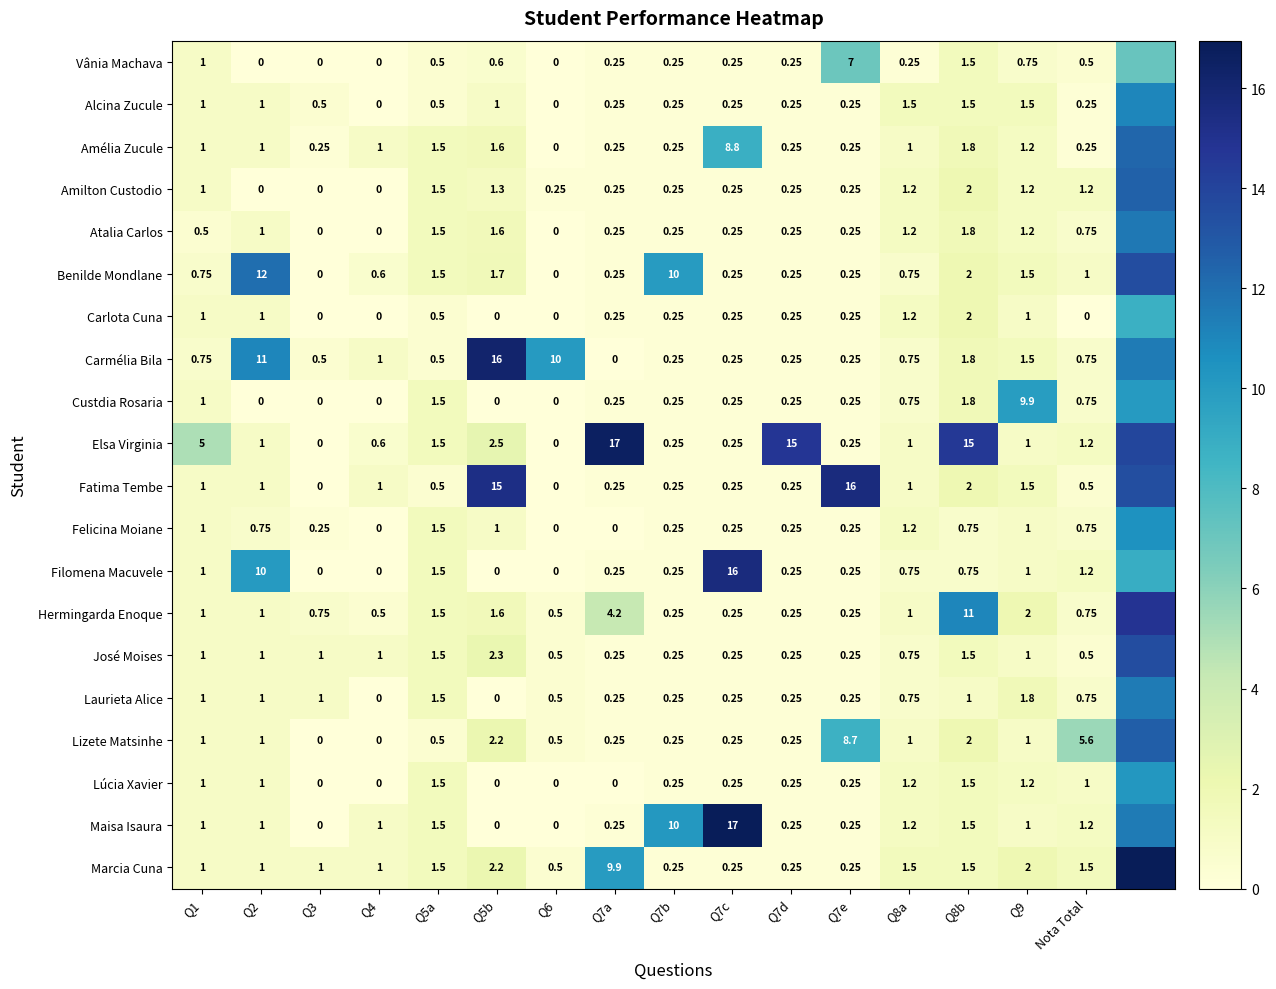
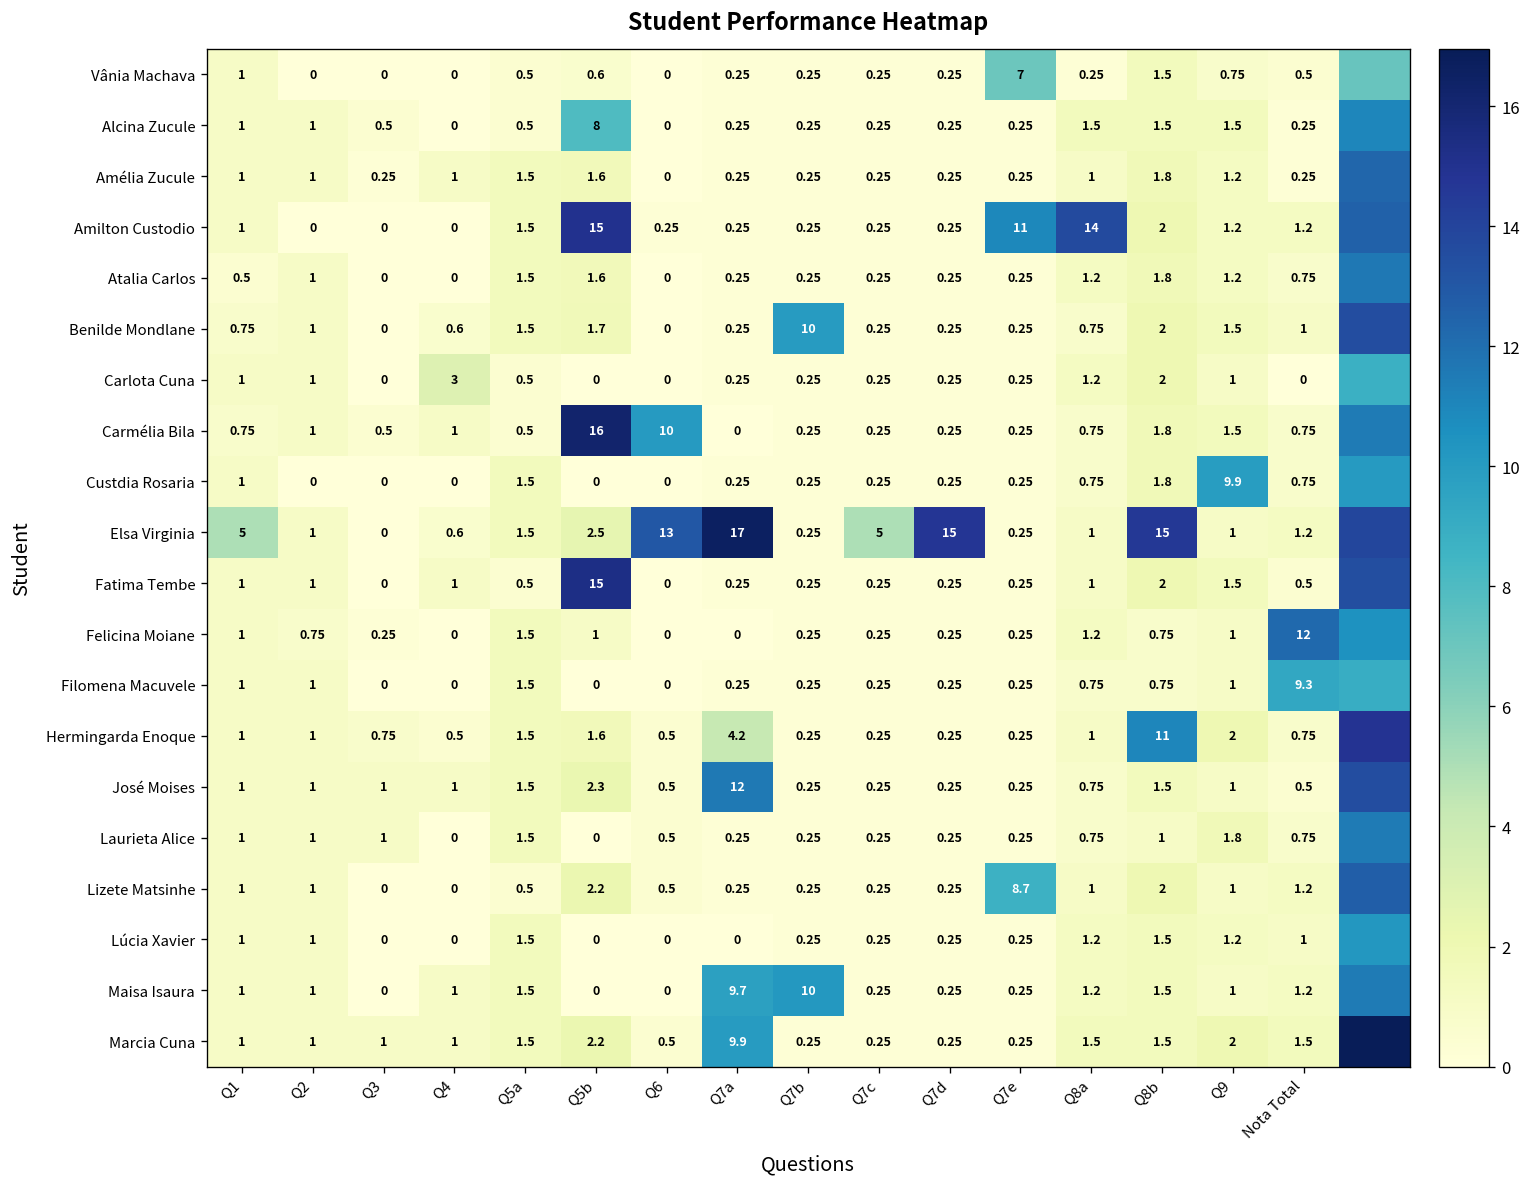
Alcina Zucule, Q5b: 1 -> 8
Amélia Zucule, Q7c: 8.8 -> 0.25
Amilton Custodio, Q5b: 1.3 -> 15
Amilton Custodio, Q7e: 0.25 -> 11
Amilton Custodio, Q8a: 1.2 -> 14
Benilde Mondlane, Q2: 12 -> 1
Carlota Cuna, Q4: 0 -> 3
Carmélia Bila, Q2: 11 -> 1
Elsa Virginia, Q6: 0 -> 13
Elsa Virginia, Q7c: 0.25 -> 5
Fatima Tembe, Q7e: 16 -> 0.25
Felicina Moiane, Nota Total: 0.75 -> 12
Filomena Macuvele, Q2: 10 -> 1
Filomena Macuvele, Q7c: 16 -> 0.25
Filomena Macuvele, Nota Total: 1.2 -> 9.3
José Moises, Q7a: 0.25 -> 12
Lizete Matsinhe, Nota Total: 5.6 -> 1.2
Maisa Isaura, Q7a: 0.25 -> 9.7
Maisa Isaura, Q7c: 17 -> 0.25
